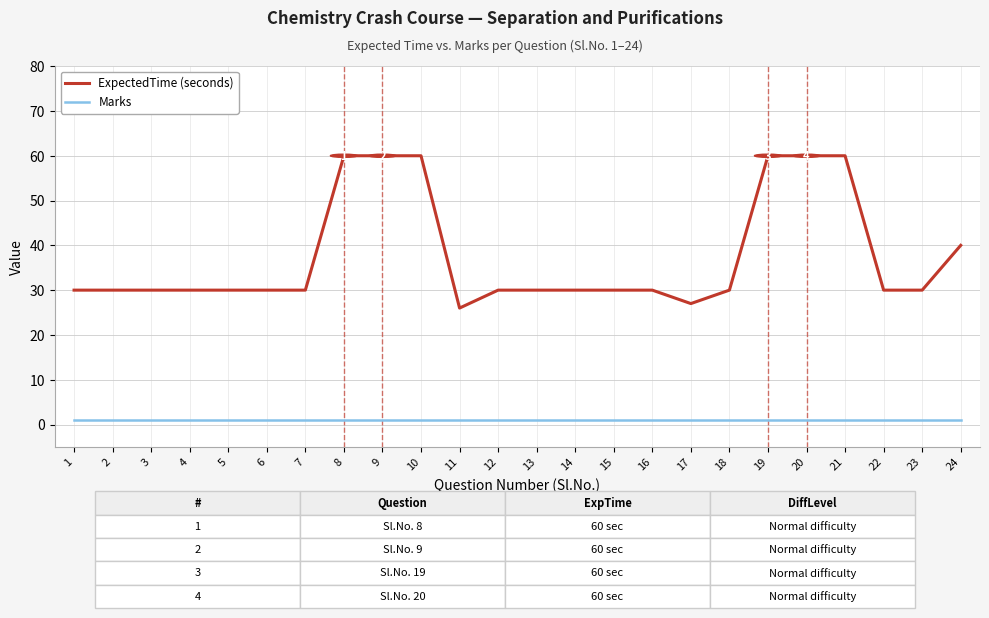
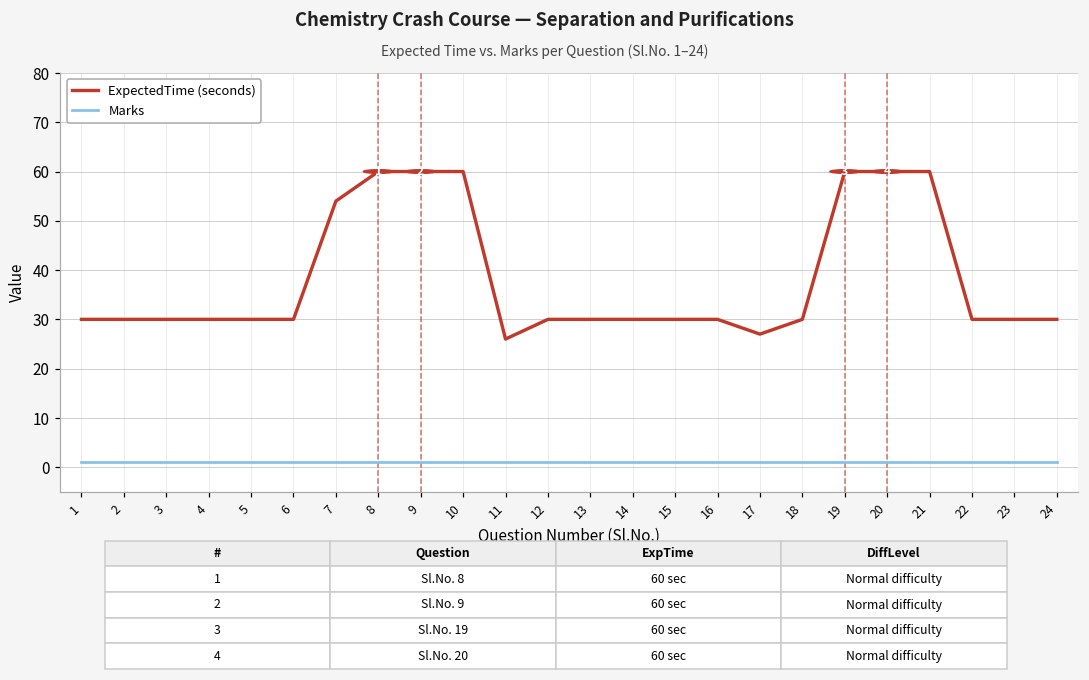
ExpectedTime (seconds), 7: 30 -> 54
ExpectedTime (seconds), 24: 40 -> 30
